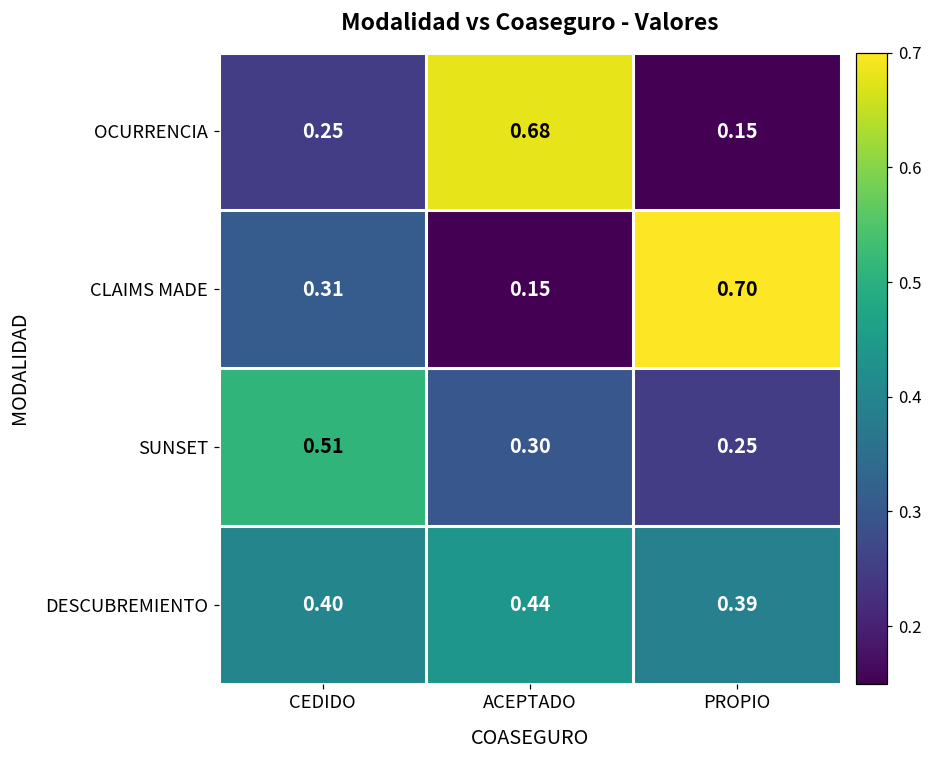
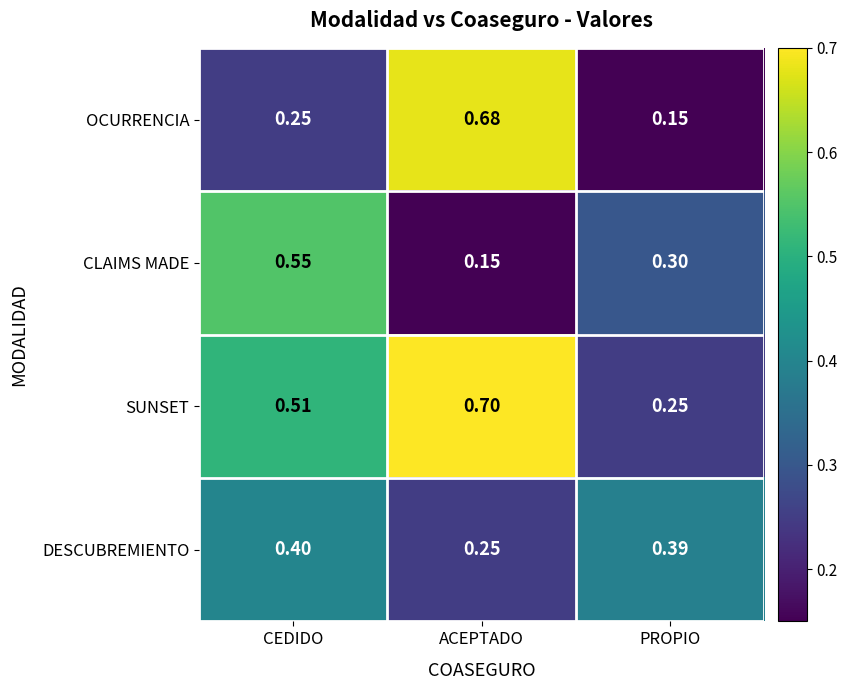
CLAIMS MADE, CEDIDO: 0.31 -> 0.55
CLAIMS MADE, PROPIO: 0.70 -> 0.30
SUNSET, ACEPTADO: 0.30 -> 0.70
DESCUBREMIENTO, ACEPTADO: 0.44 -> 0.25
